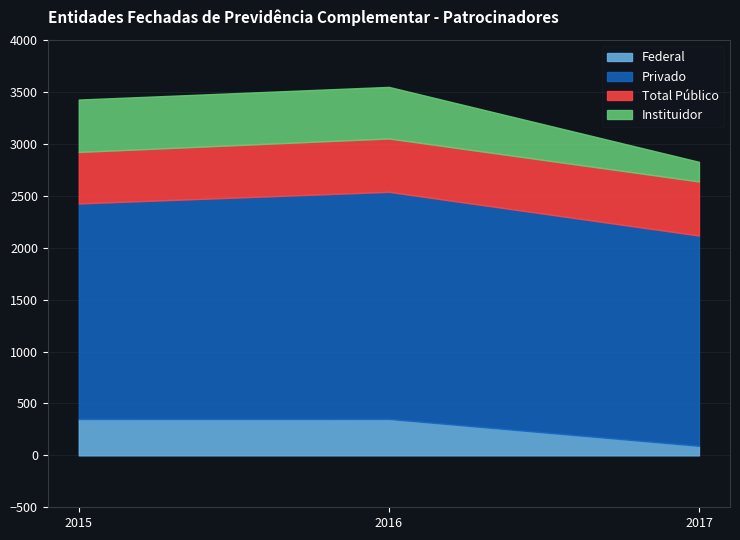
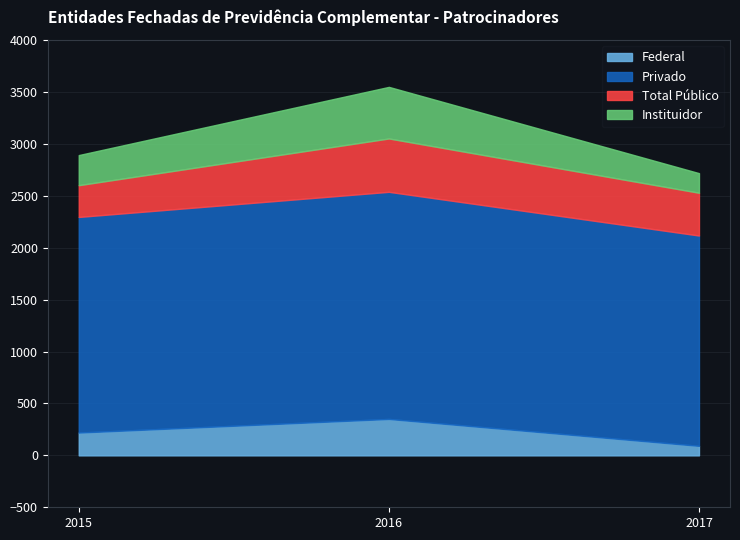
Federal, 2015: 350 -> 220
Total Público, 2015: 500 -> 310
Instituidor, 2015: 510 -> 290
Total Público, 2017: 520 -> 410
